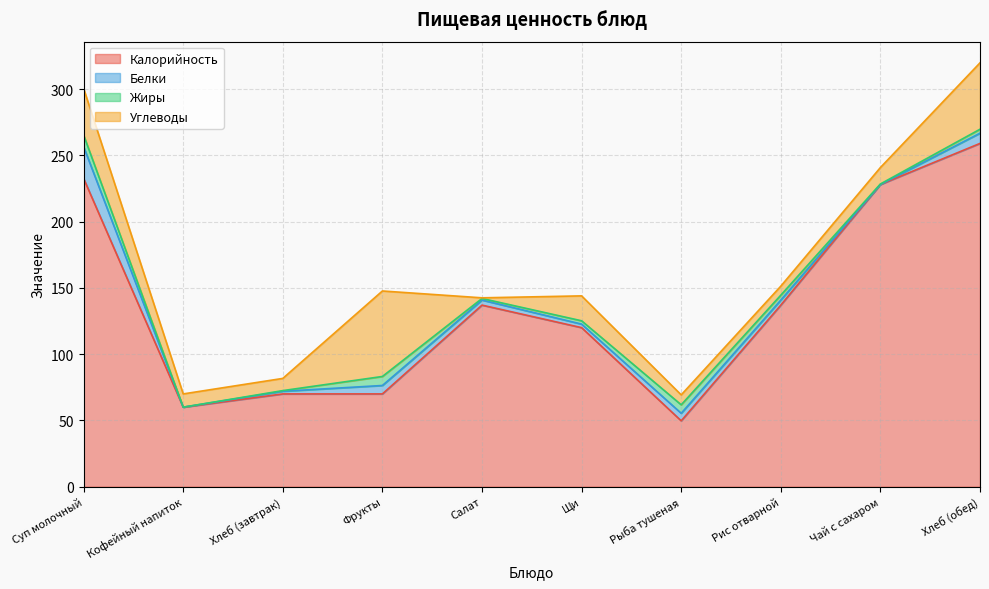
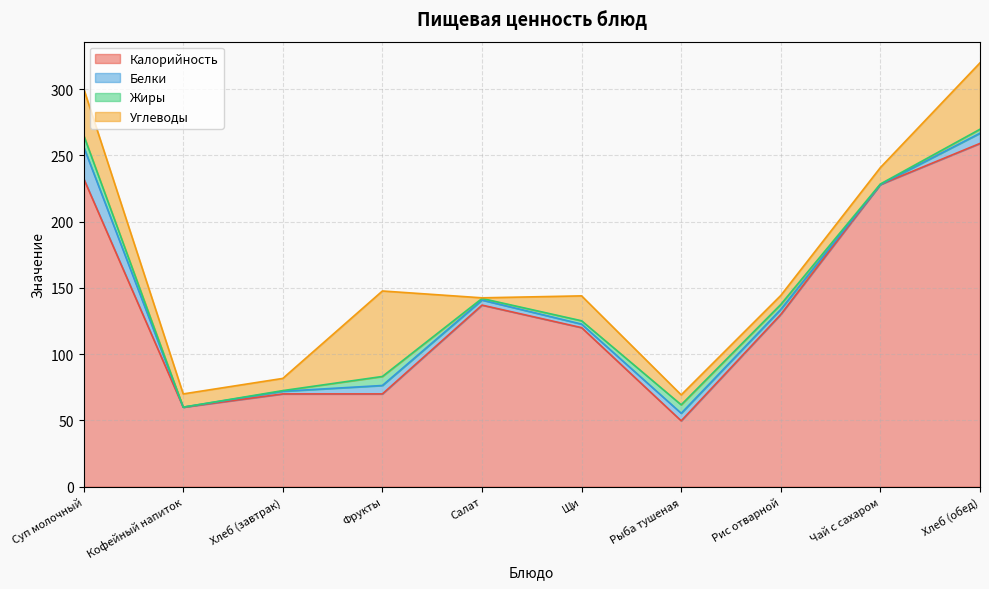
Калорийность, Рис отварной: 137 -> 130
